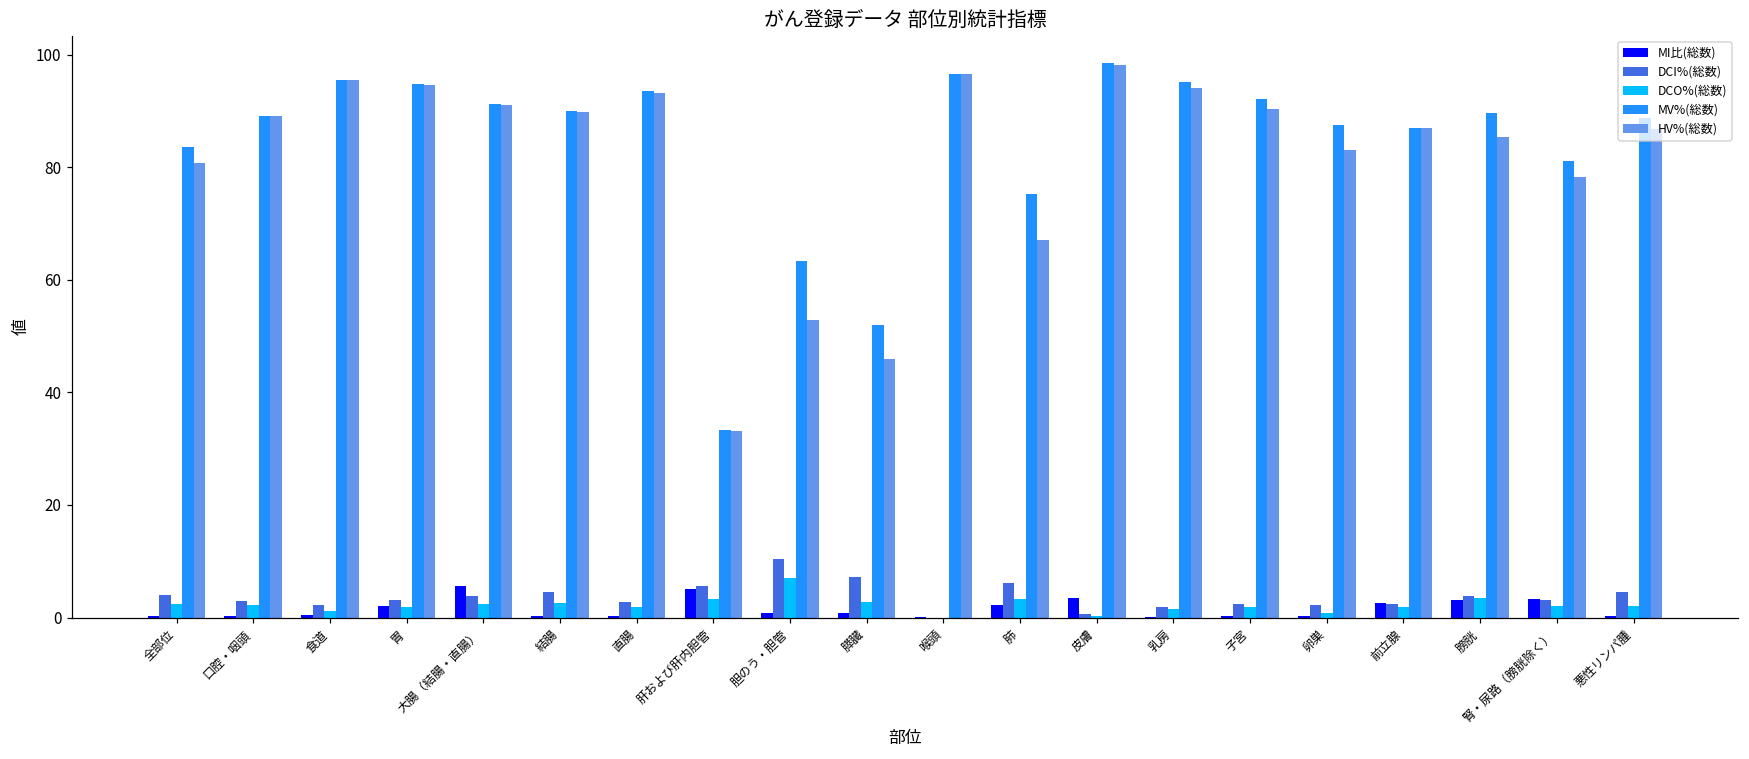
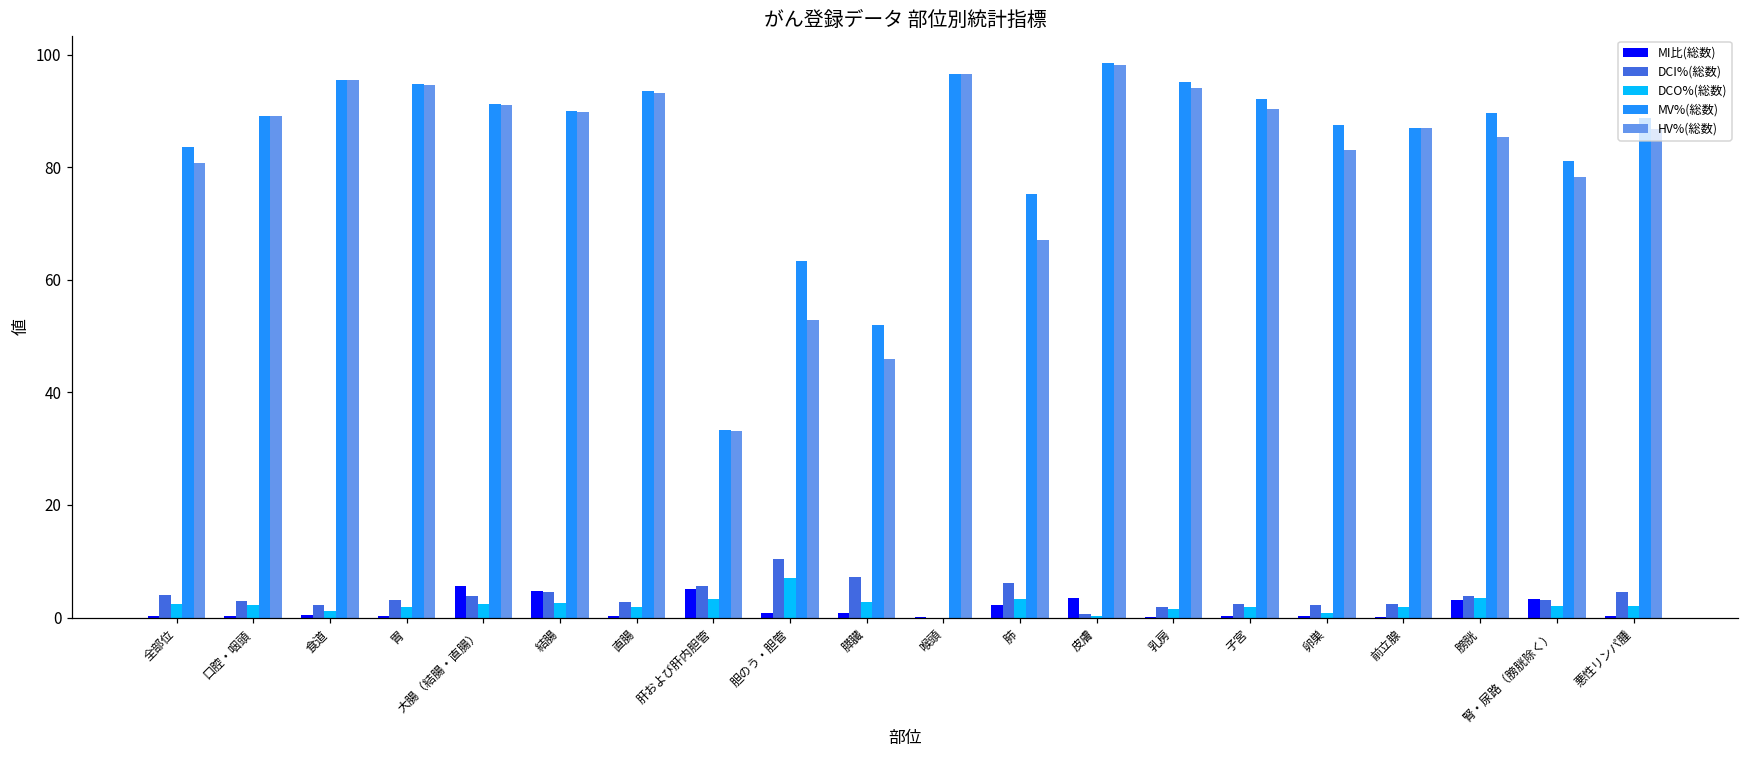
MI比(総数), 胃: 2 -> 0
MI比(総数), 結腸: 0 -> 5
MI比(総数), 前立腺: 3 -> 0
